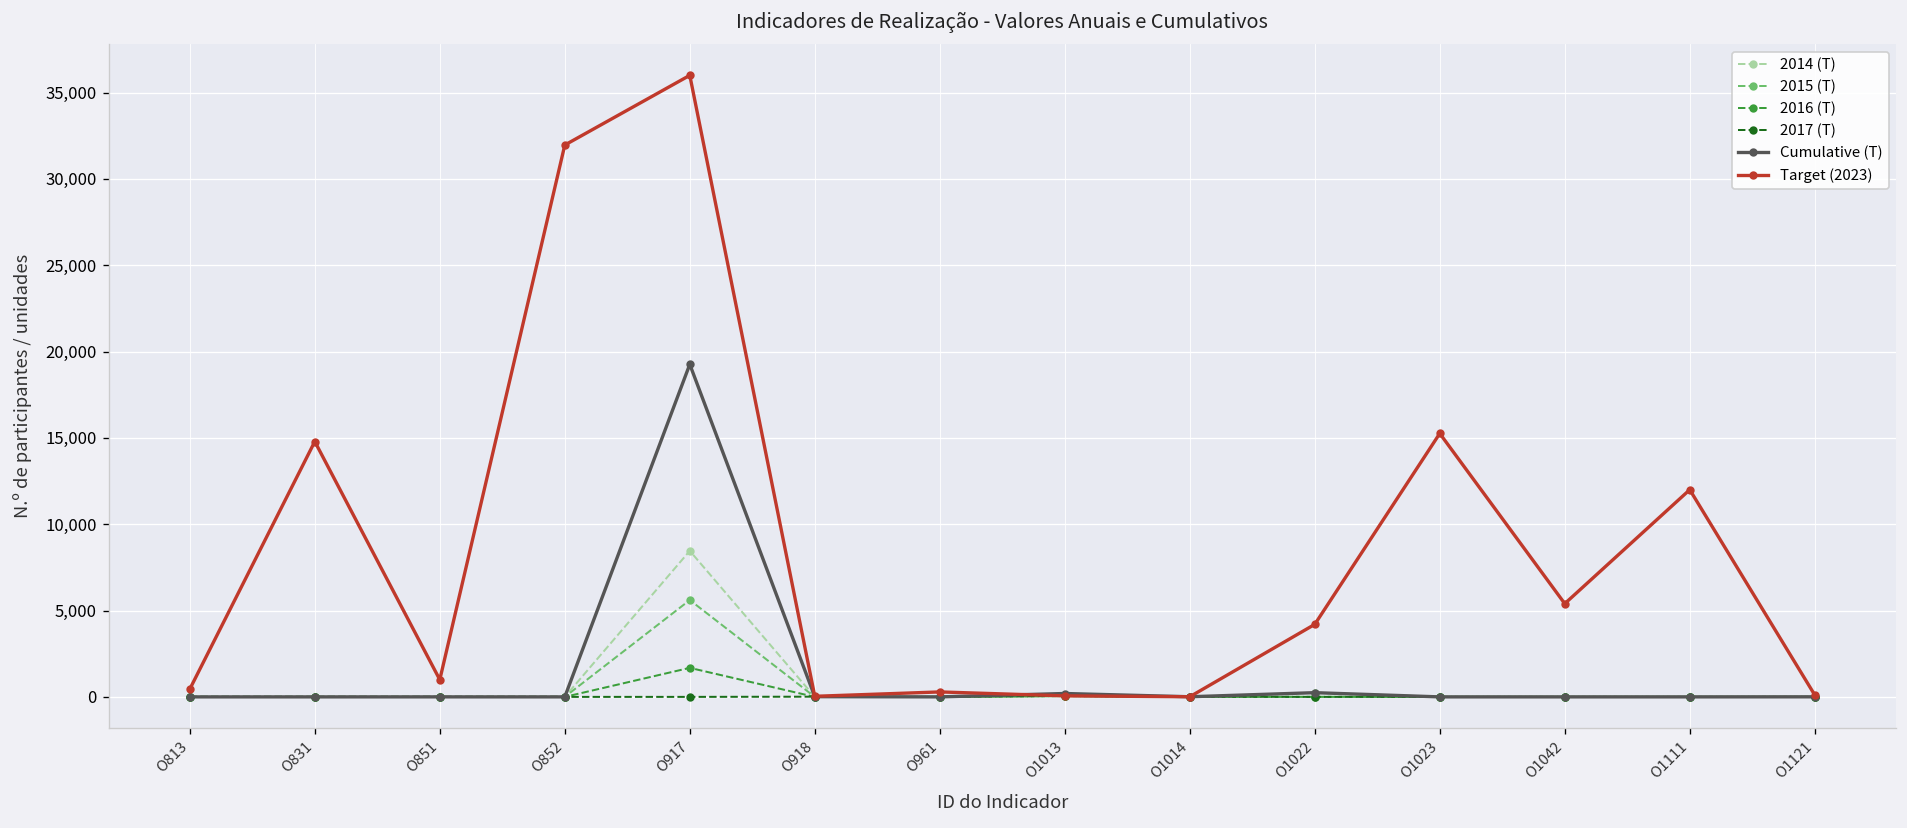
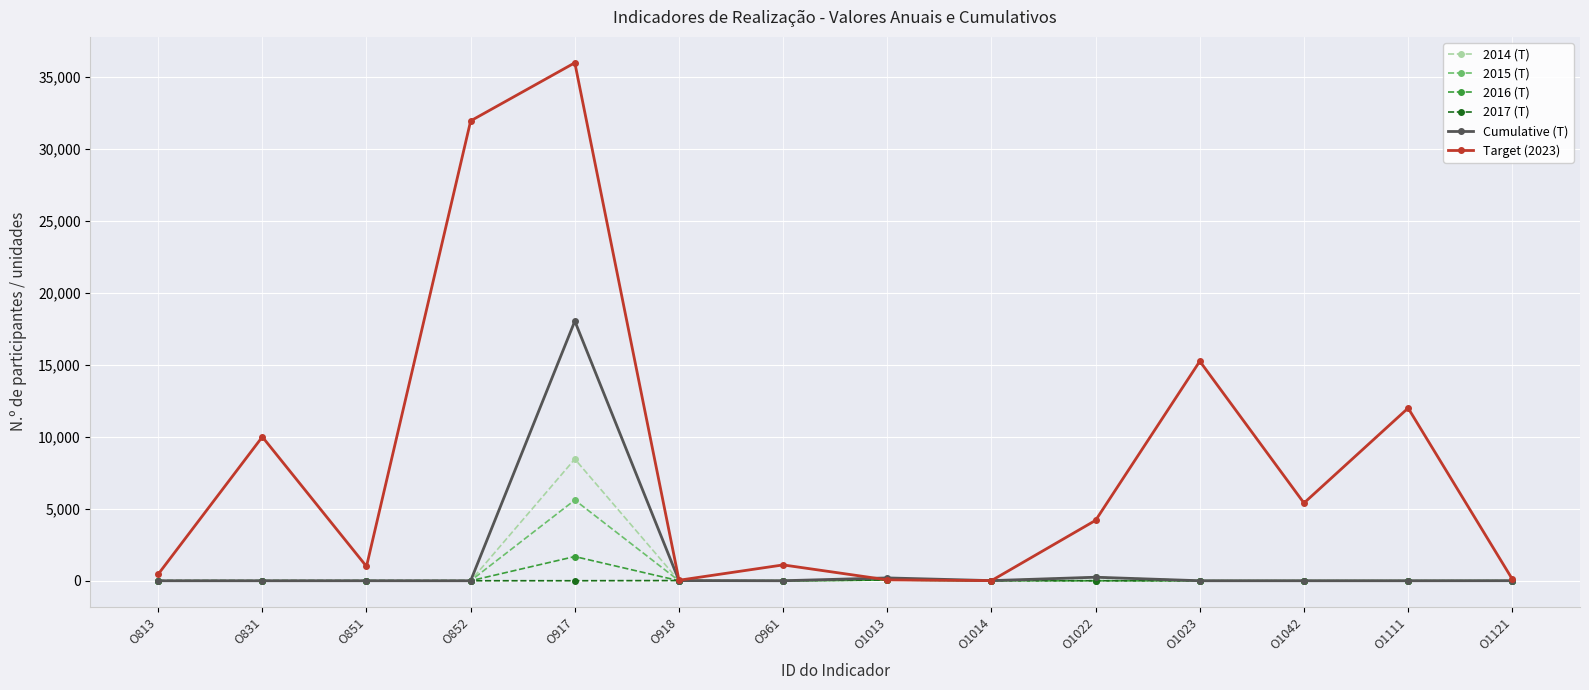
Target (2023), O831: 14,800 -> 10,000
Cumulative (T), O917: 19,300 -> 18,000
Target (2023), O961: 300 -> 1,100
